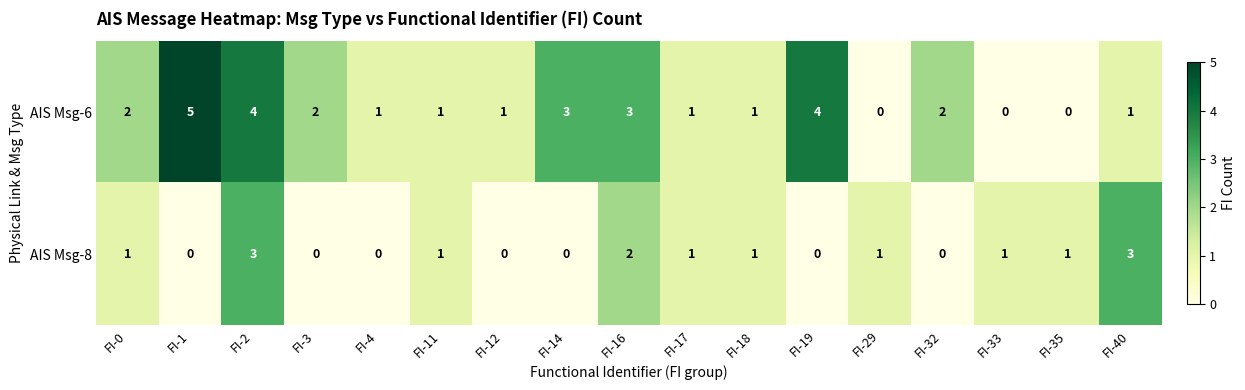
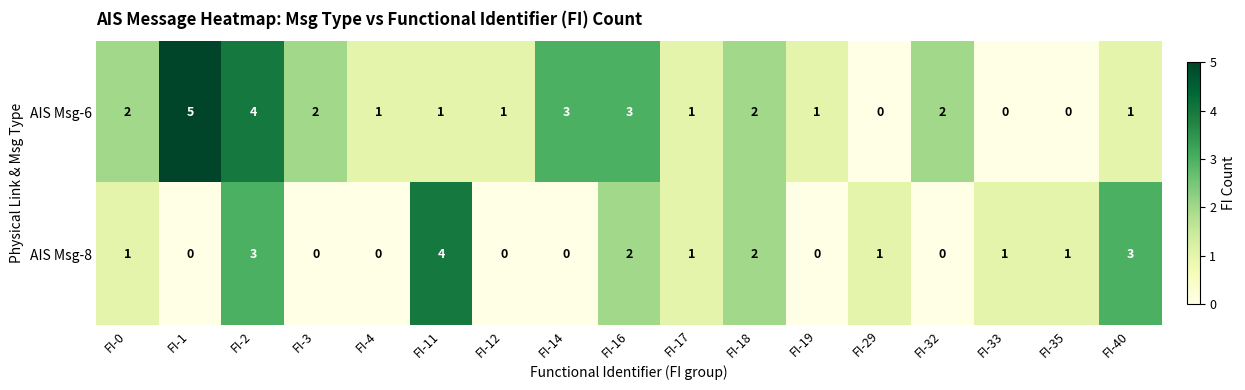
AIS Msg-6, FI-18: 1 -> 2
AIS Msg-6, FI-19: 4 -> 1
AIS Msg-8, FI-11: 1 -> 4
AIS Msg-8, FI-18: 1 -> 2
